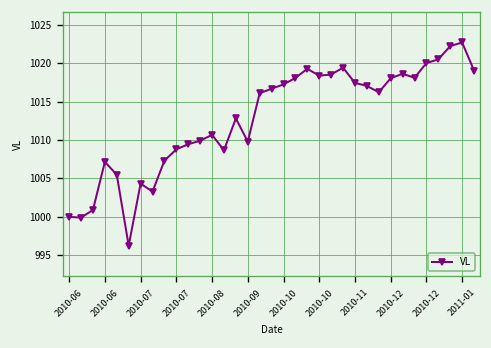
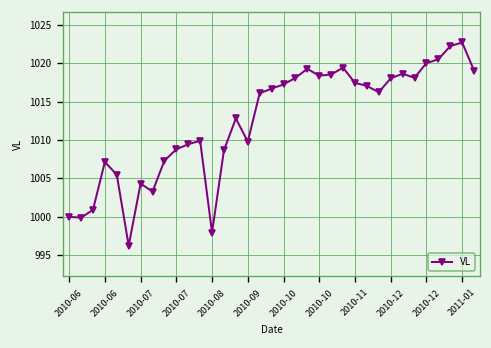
2010-08: 1011 -> 998
